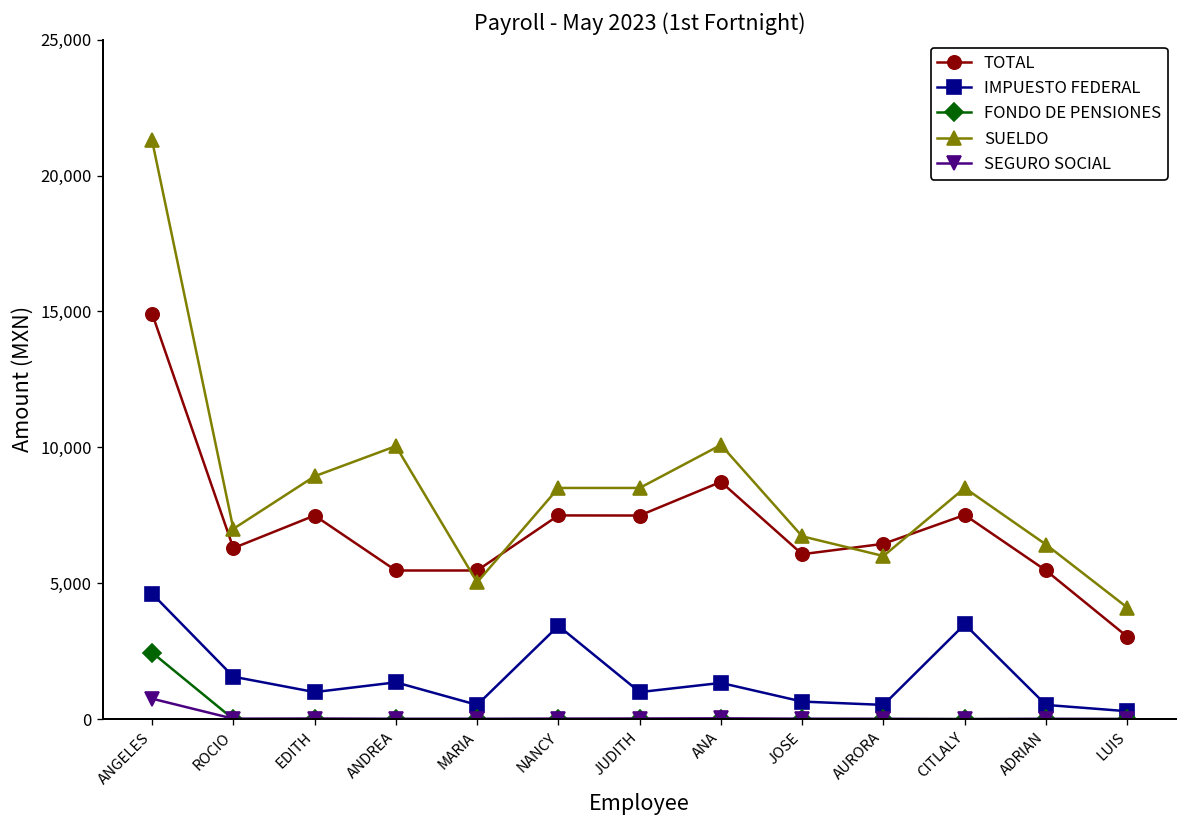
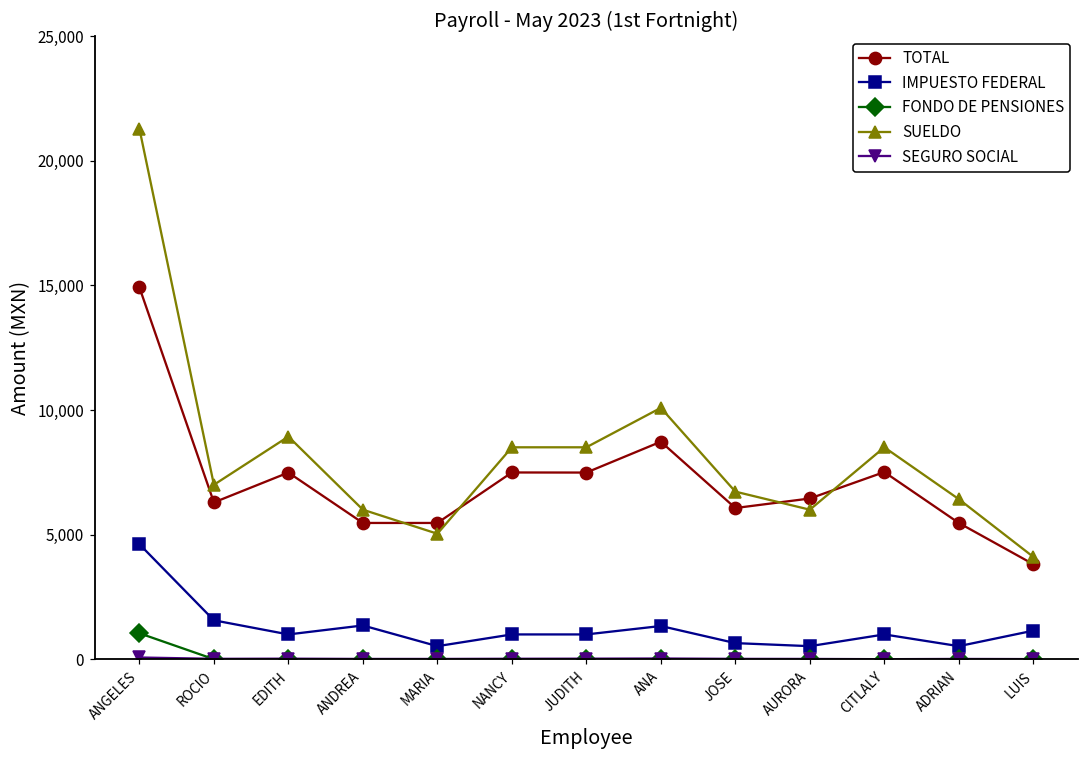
FONDO DE PENSIONES, ANGELES: 2,400 -> 1,000
SEGURO SOCIAL, ANGELES: 800 -> 100
SUELDO, ANDREA: 10,000 -> 6,000
IMPUESTO FEDERAL, NANCY: 3,400 -> 1,000
IMPUESTO FEDERAL, CITLALY: 3,500 -> 1,000
TOTAL, LUIS: 3,000 -> 3,800
IMPUESTO FEDERAL, LUIS: 300 -> 1,100
